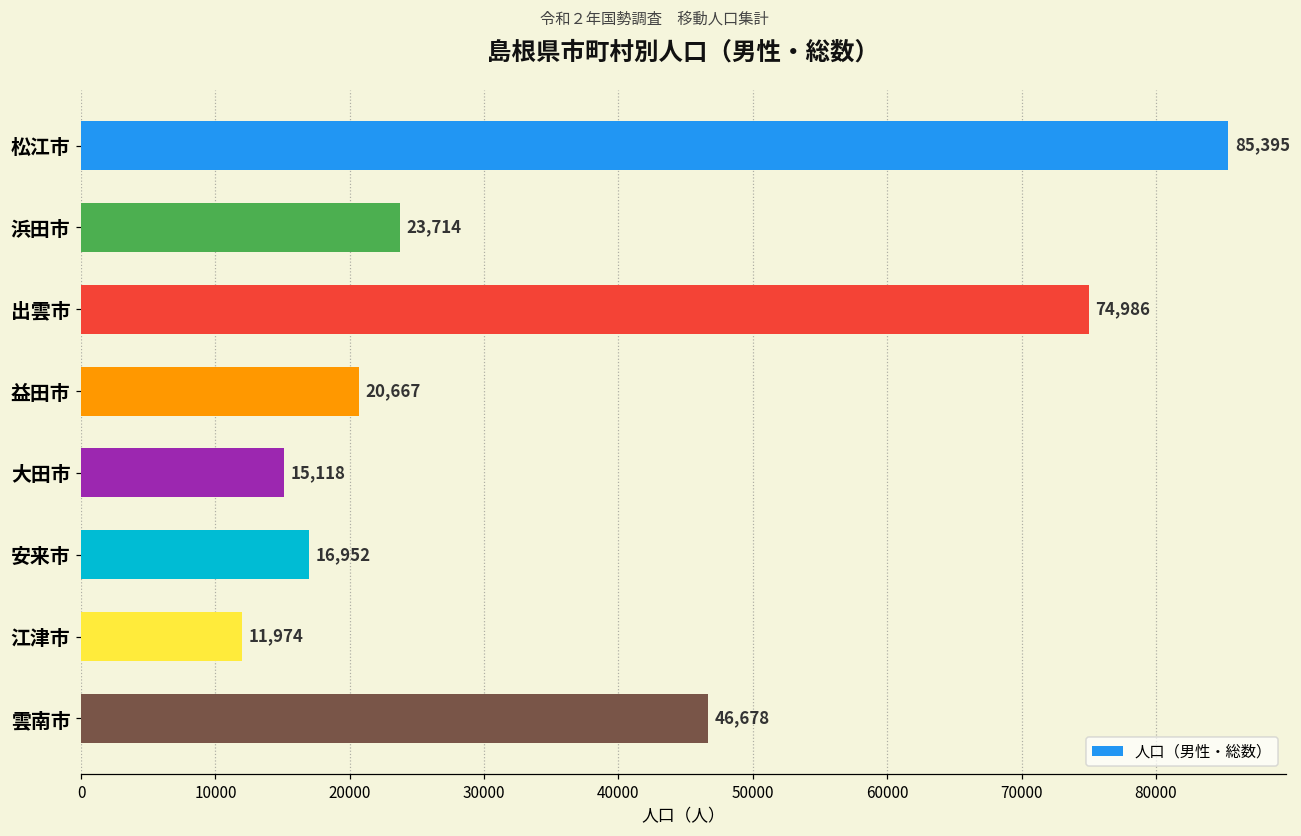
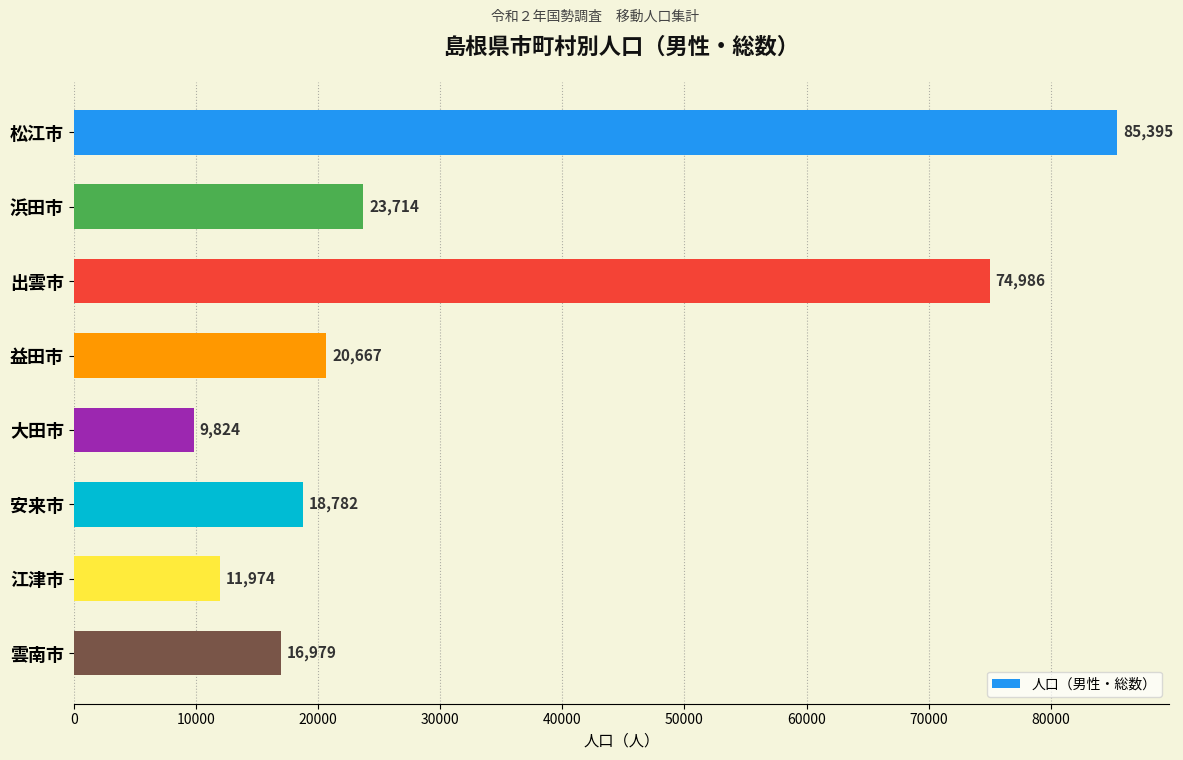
大田市: 15,118 -> 9,824
安来市: 16,952 -> 18,782
雲南市: 46,678 -> 16,979
